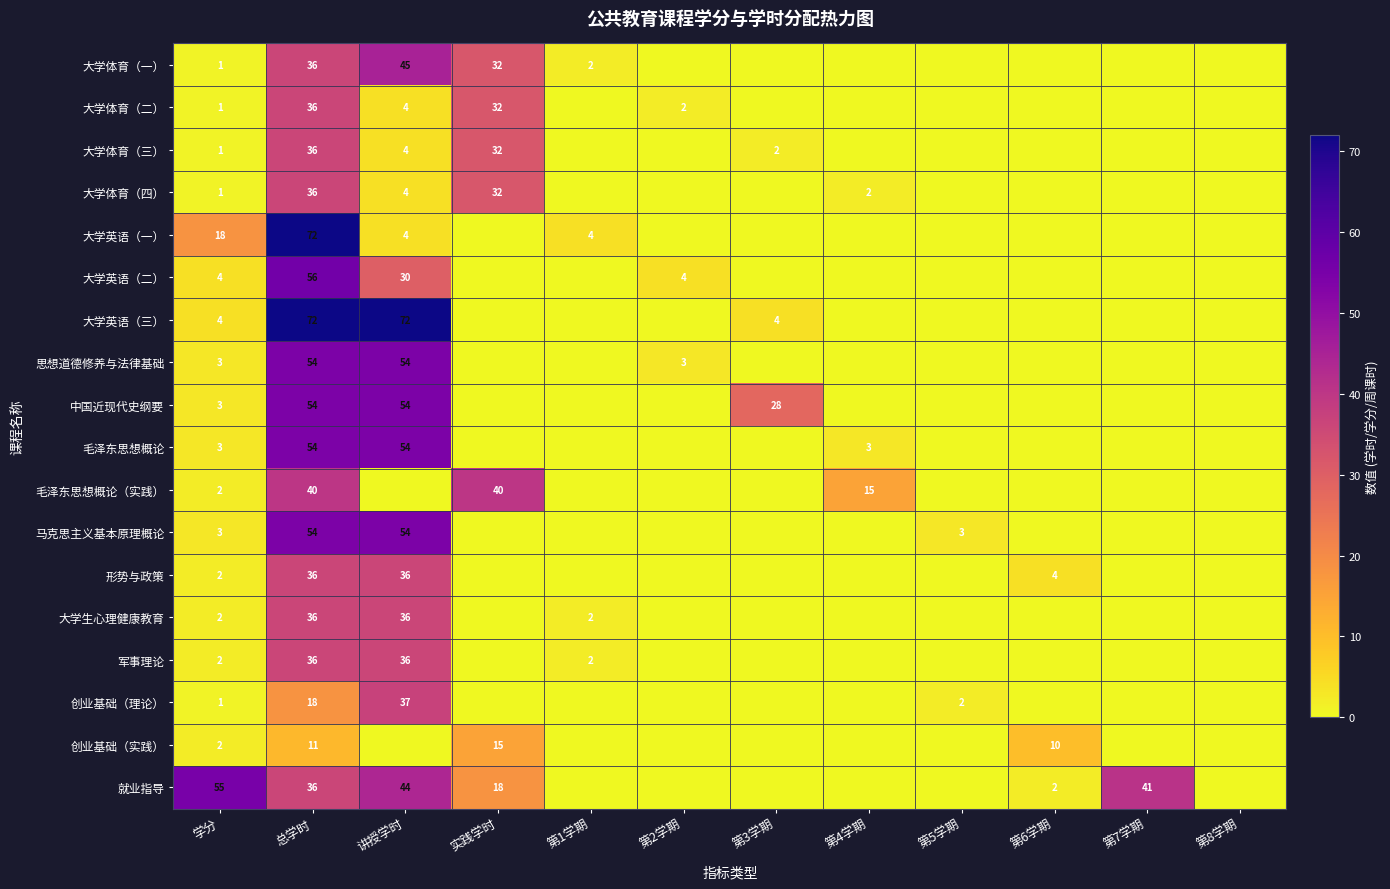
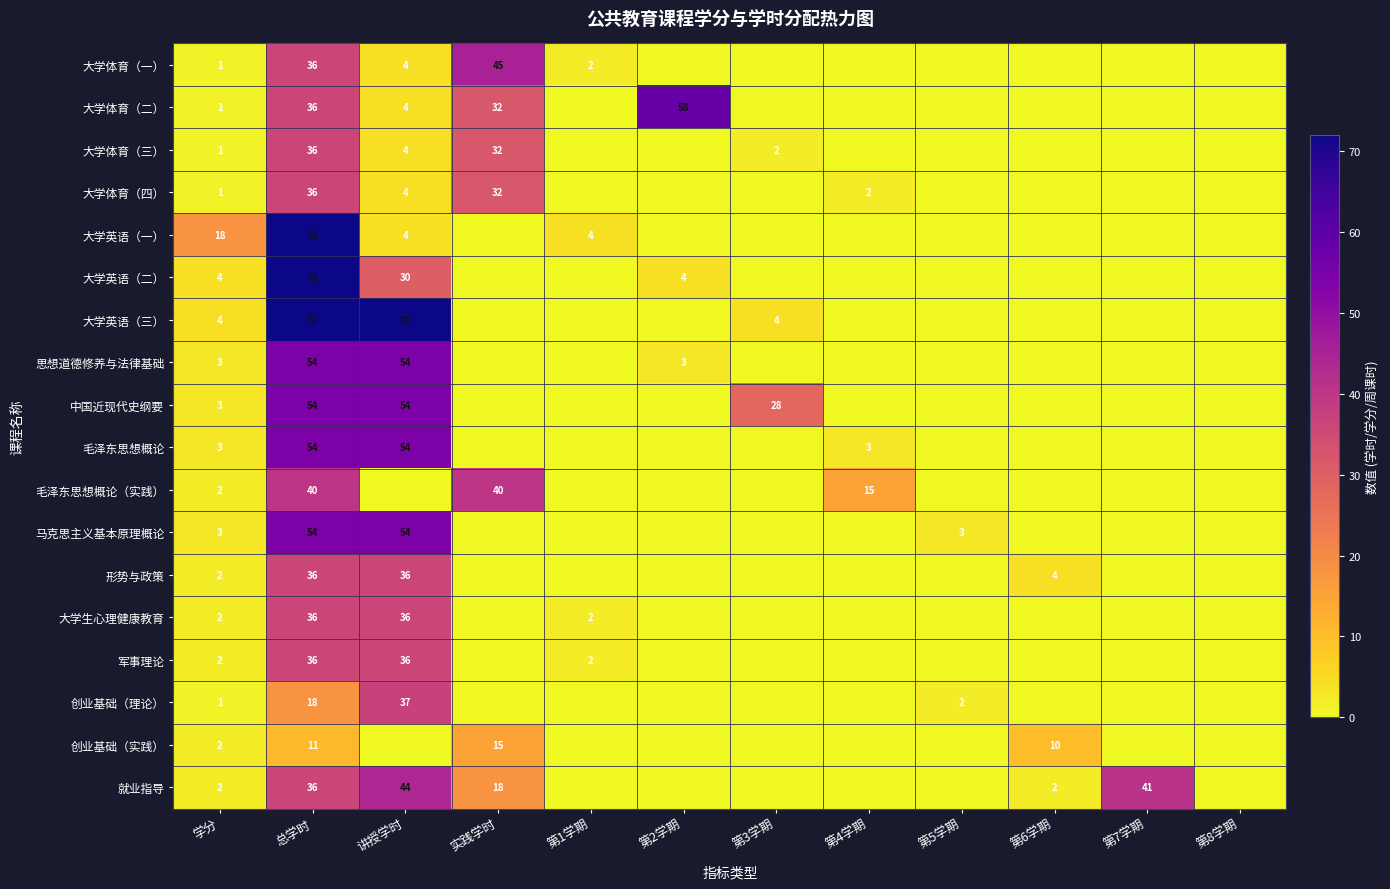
大学体育（一）, 讲授学时: 45 -> 4
大学体育（一）, 实践学时: 32 -> 45
大学体育（二）, 第2学期: 2 -> 58
大学英语（二）, 总学时: 56 -> 72
就业指导, 学分: 55 -> 2
